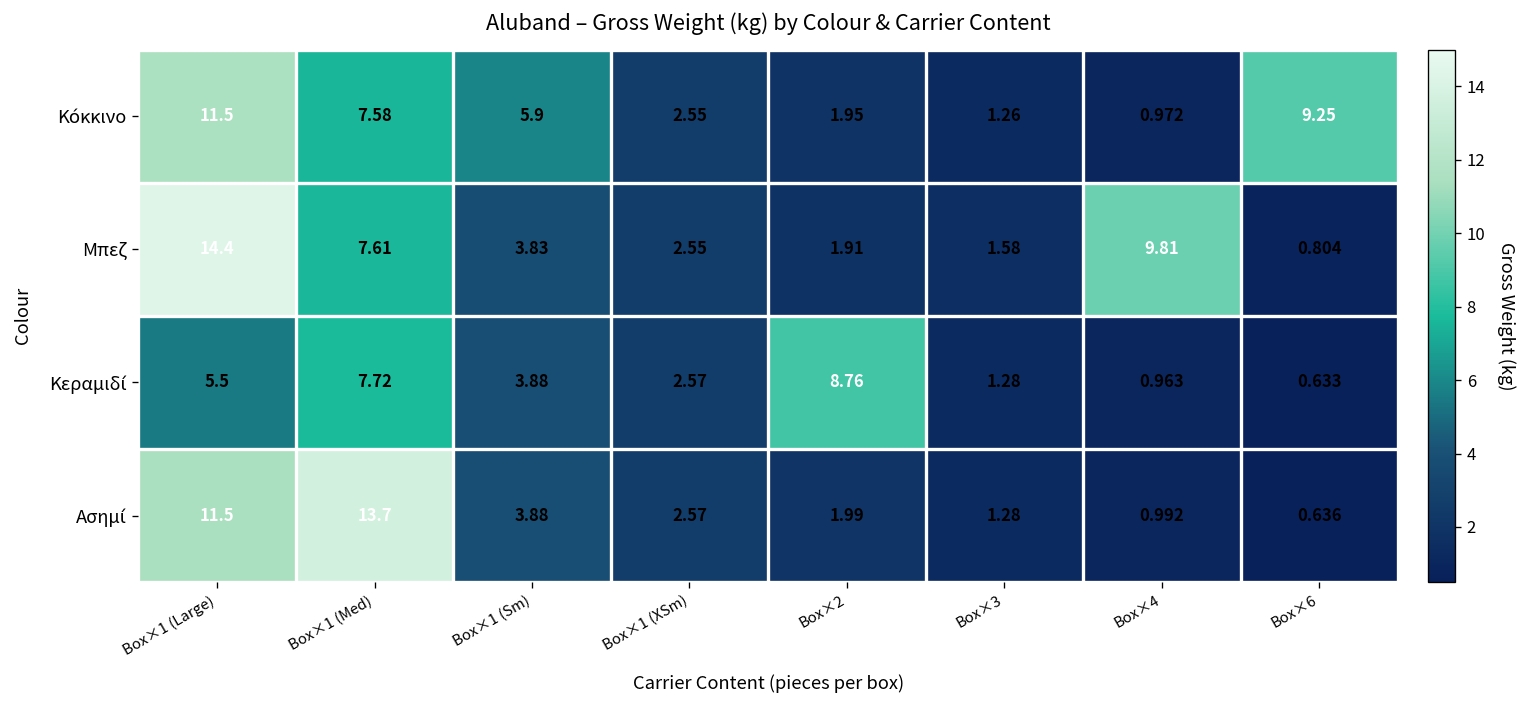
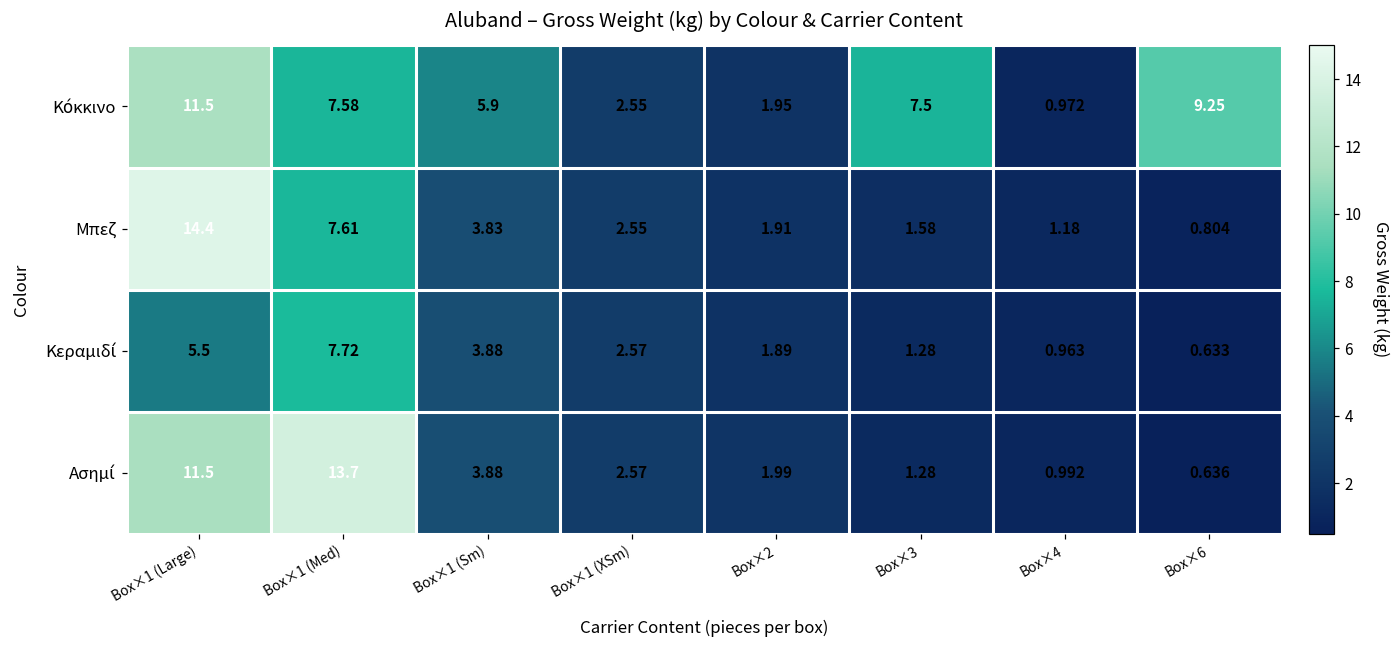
Κόκκινο, Box×3: 1.26 -> 7.5
Μπεζ, Box×4: 9.81 -> 1.18
Κεραμιδί, Box×2: 8.76 -> 1.89
